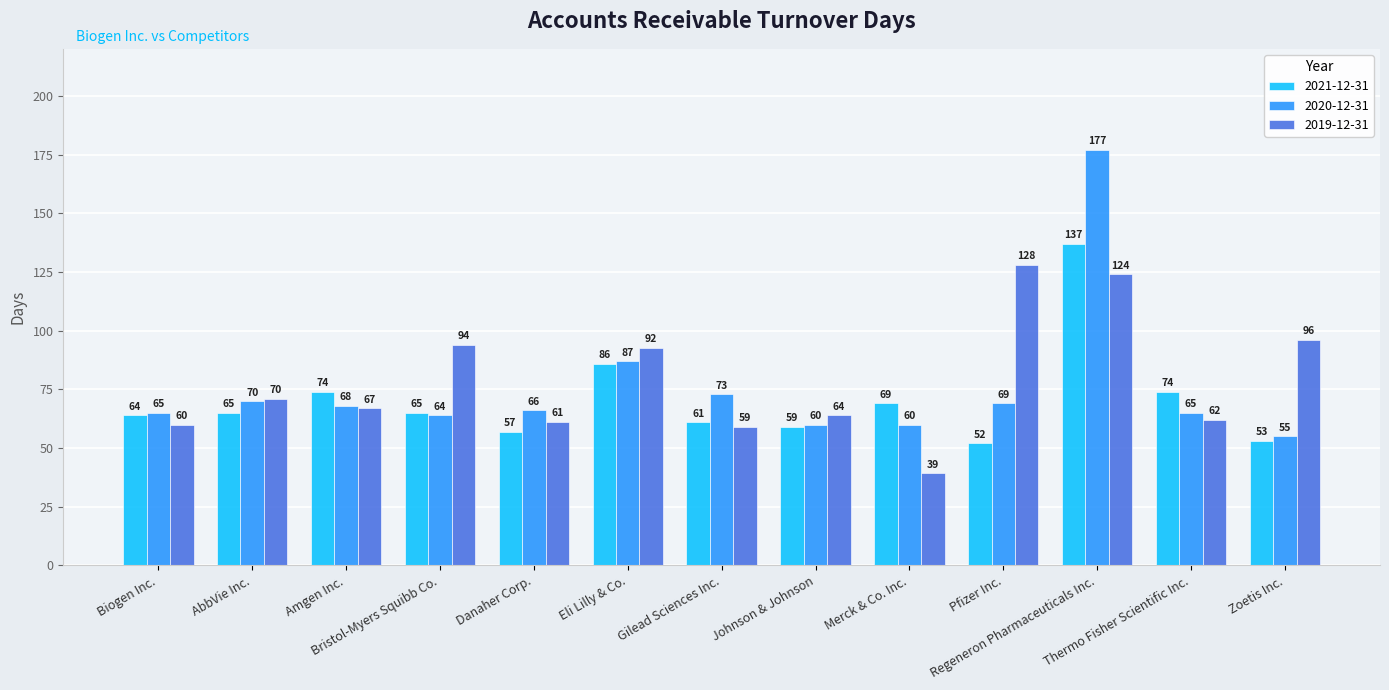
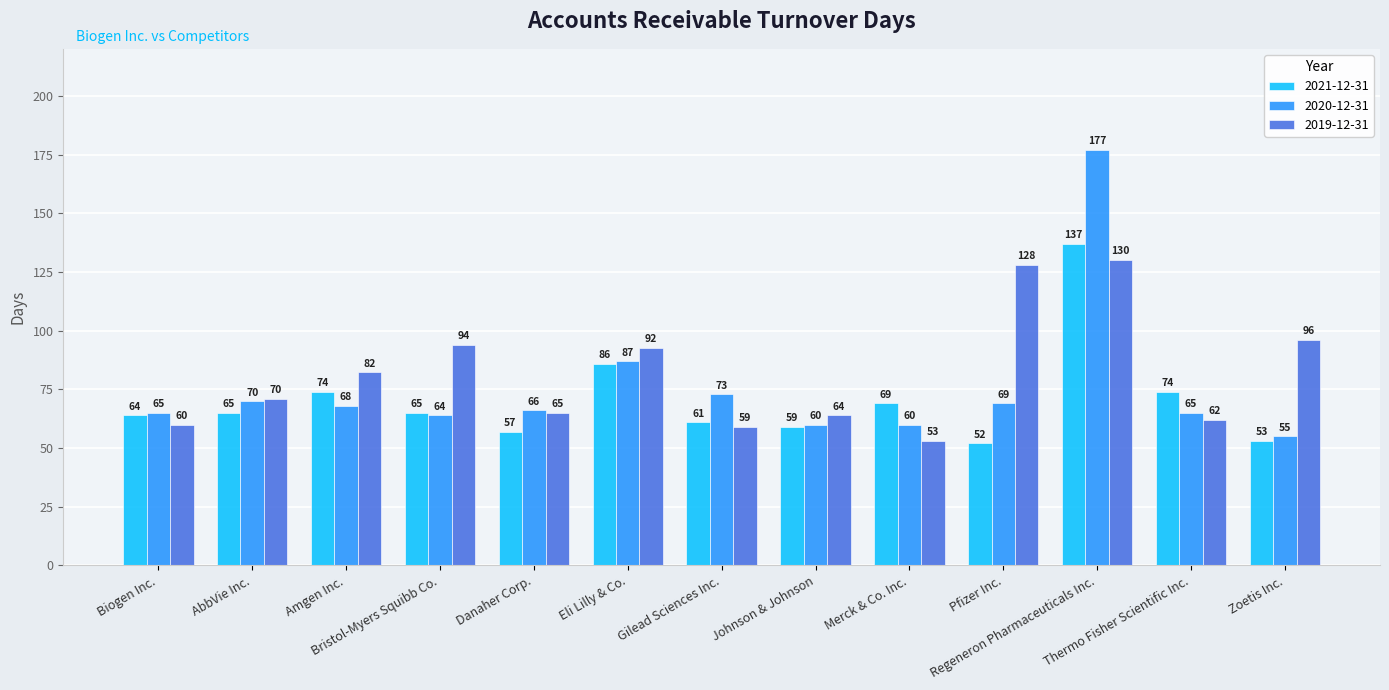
2019-12-31, Amgen Inc.: 67 -> 82
2019-12-31, Danaher Corp.: 61 -> 65
2019-12-31, Merck & Co. Inc.: 39 -> 53
2019-12-31, Regeneron Pharmaceuticals Inc.: 124 -> 130
